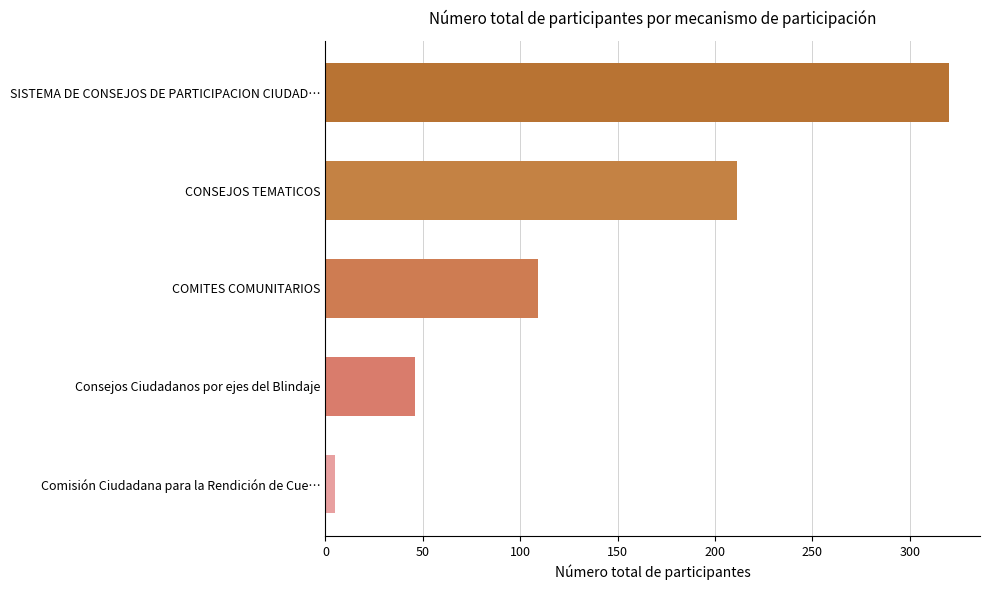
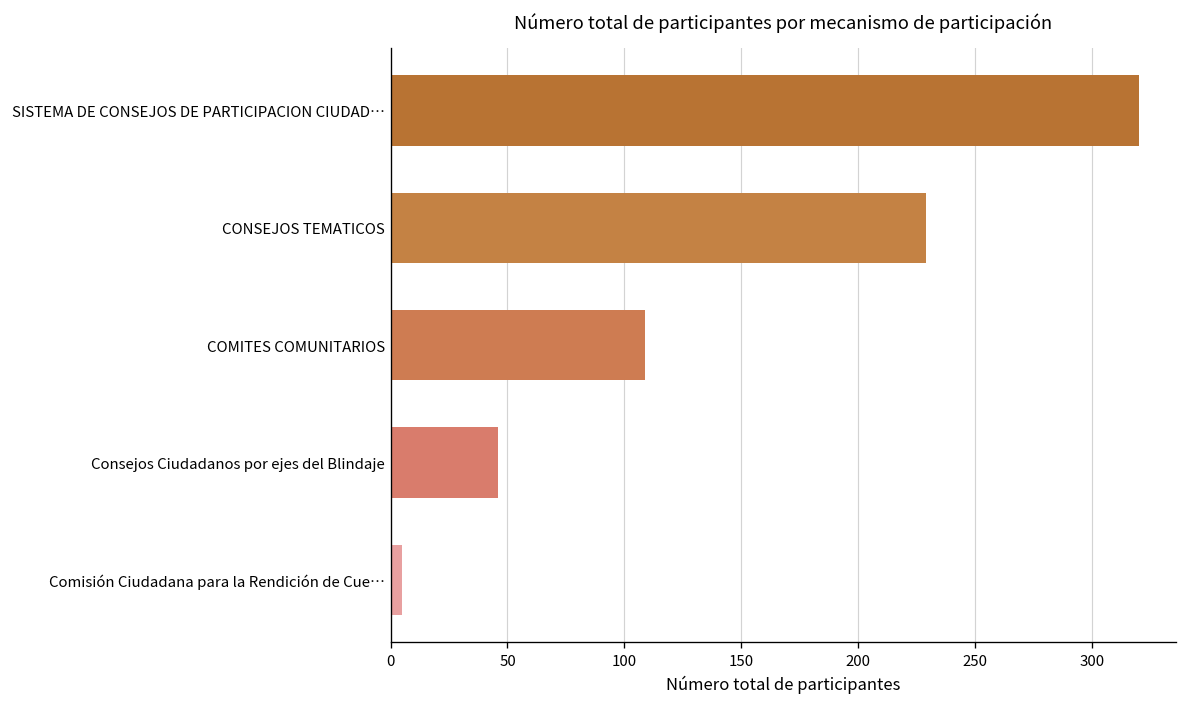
CONSEJOS TEMATICOS: 211 -> 229
